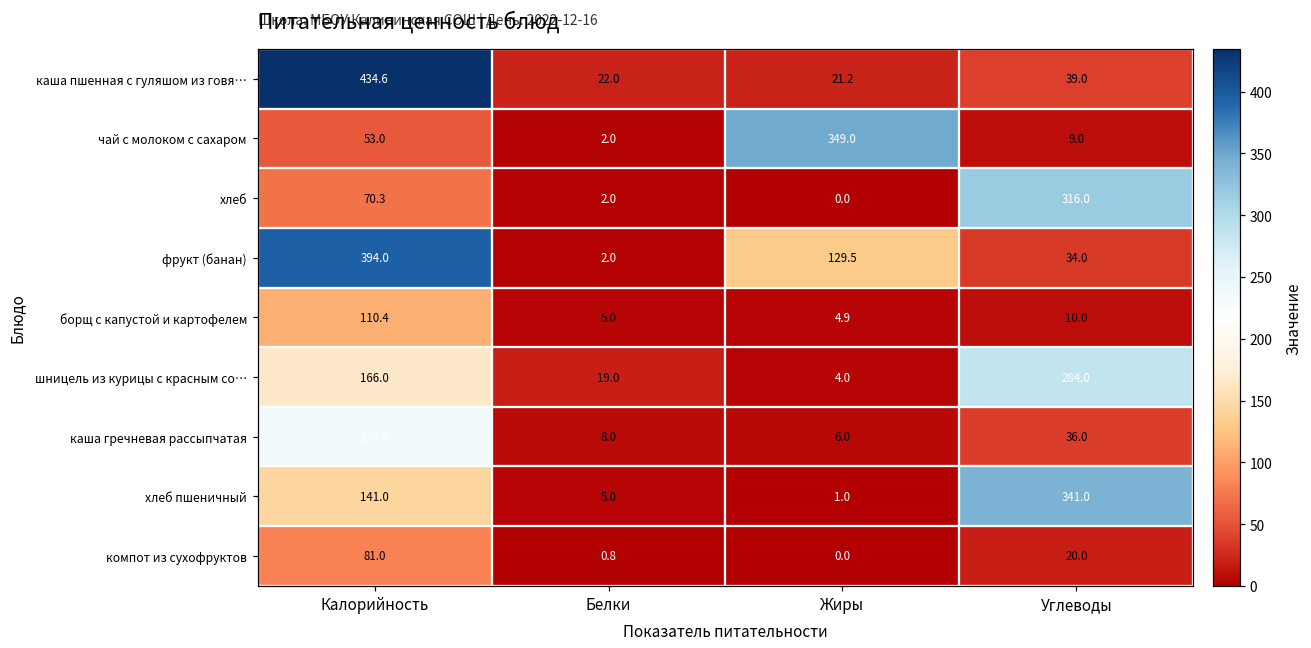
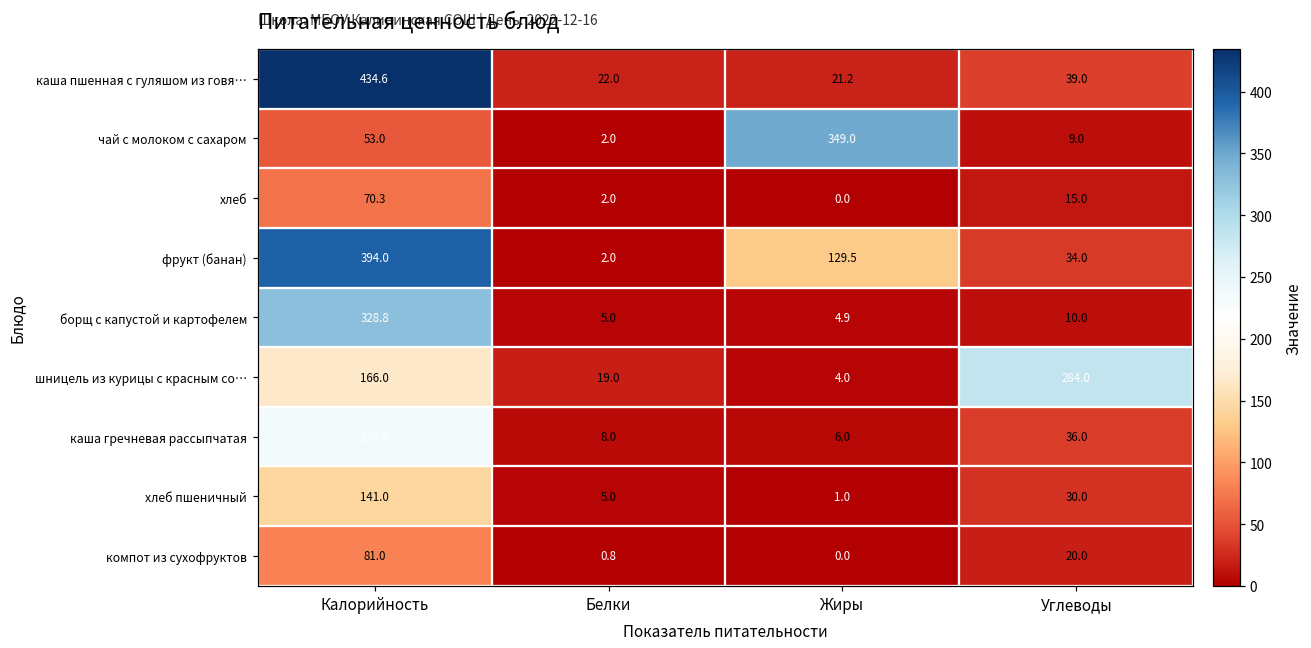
хлеб, Углеводы: 316.0 -> 15.0
борщ с капустой и картофелем, Калорийность: 110.4 -> 328.8
хлеб пшеничный, Углеводы: 341.0 -> 30.0
